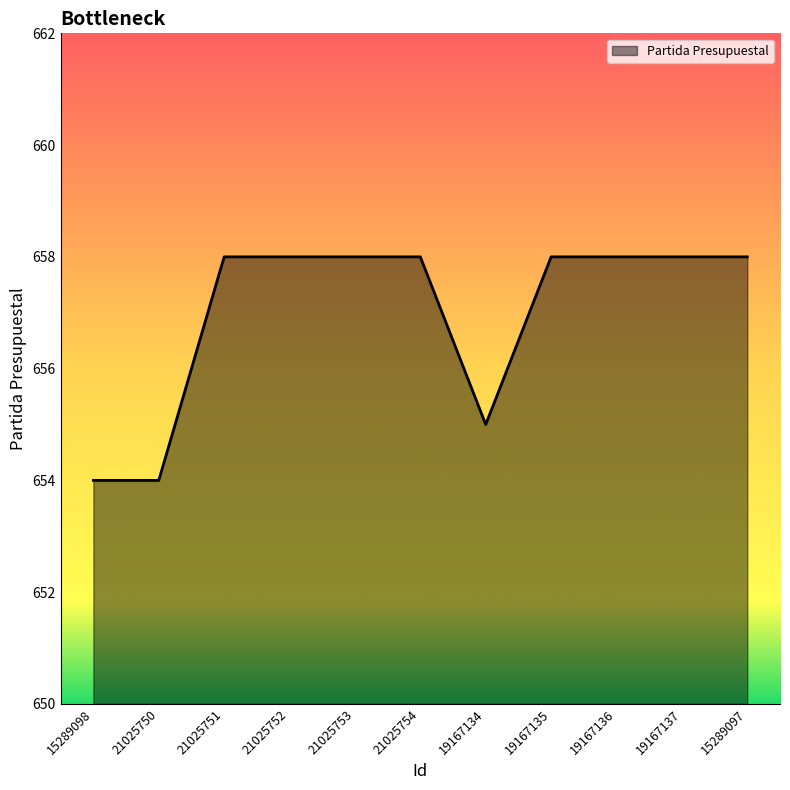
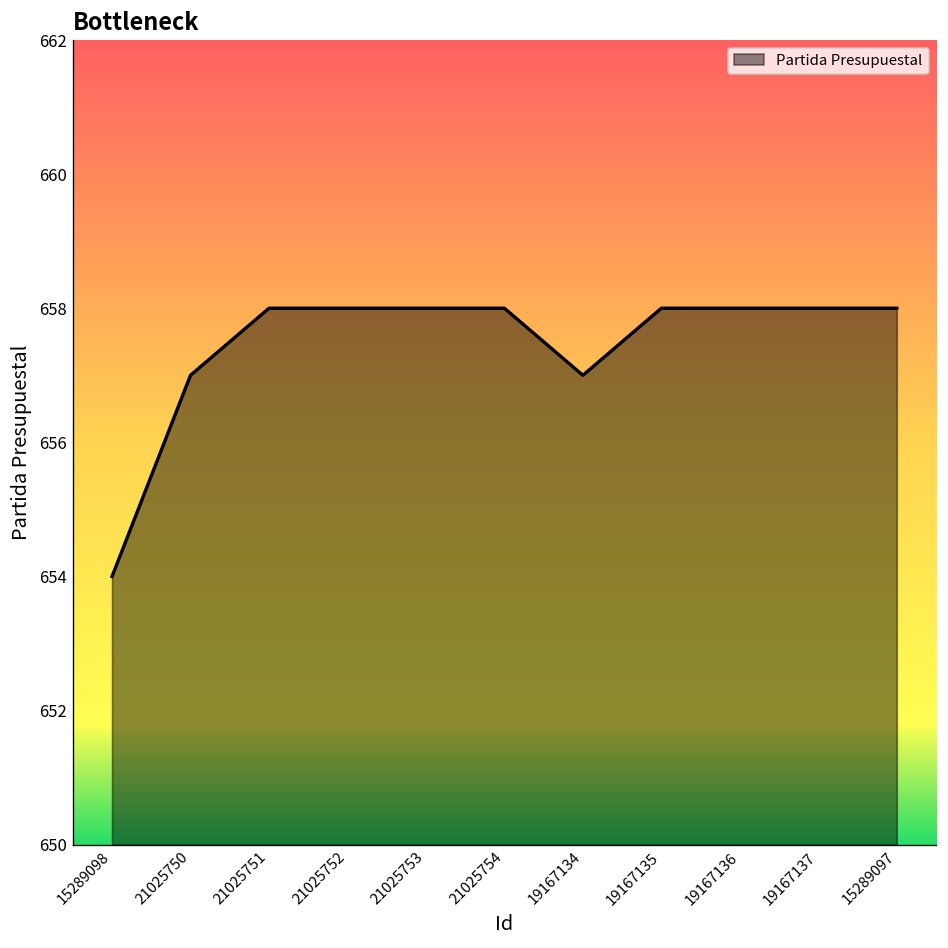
21025750: 654 -> 657
19167134: 655 -> 657
